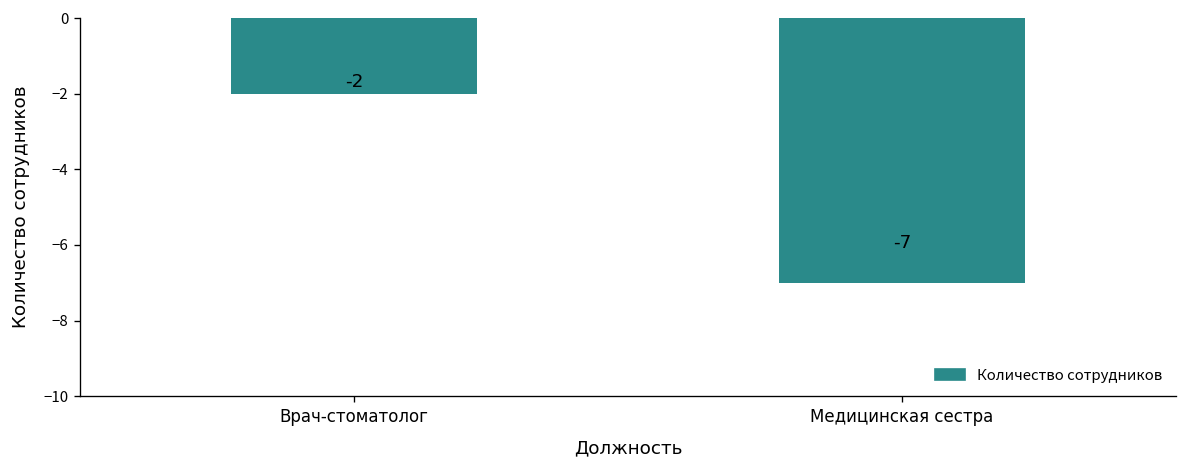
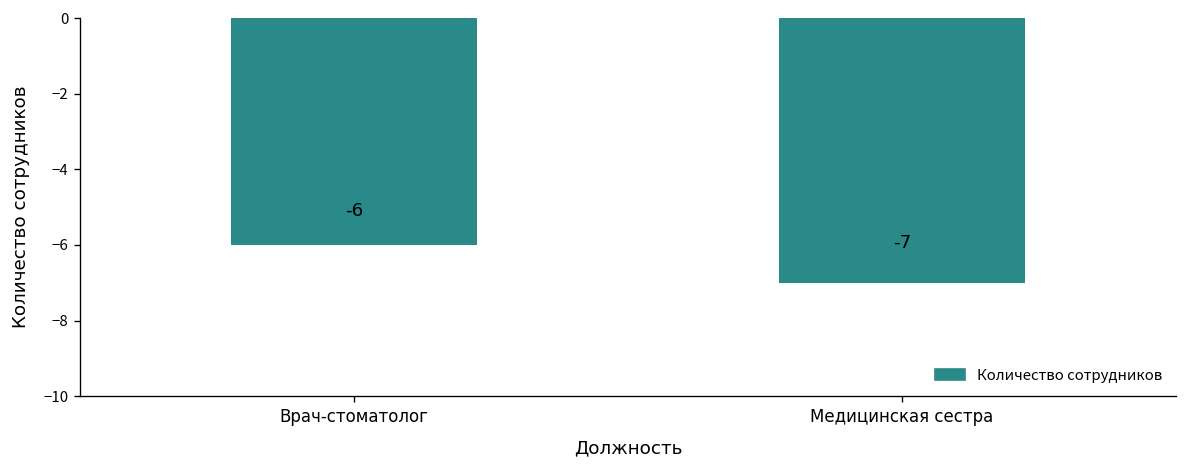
Врач-стоматолог: -2 -> -6
